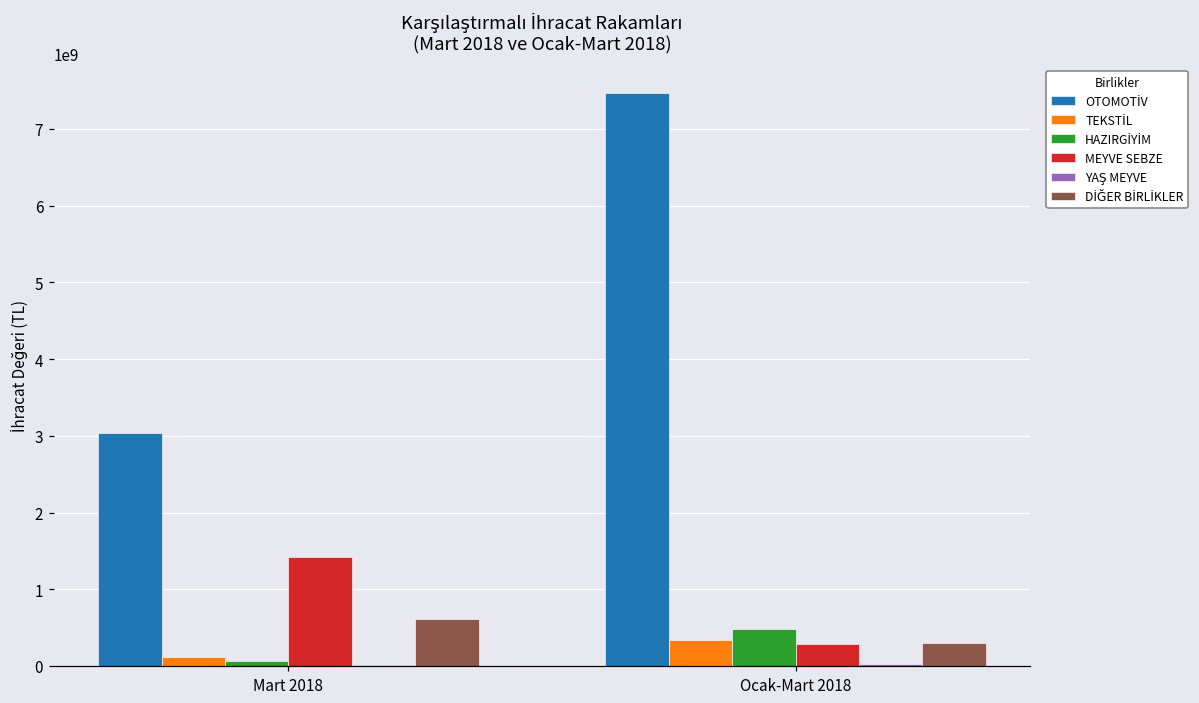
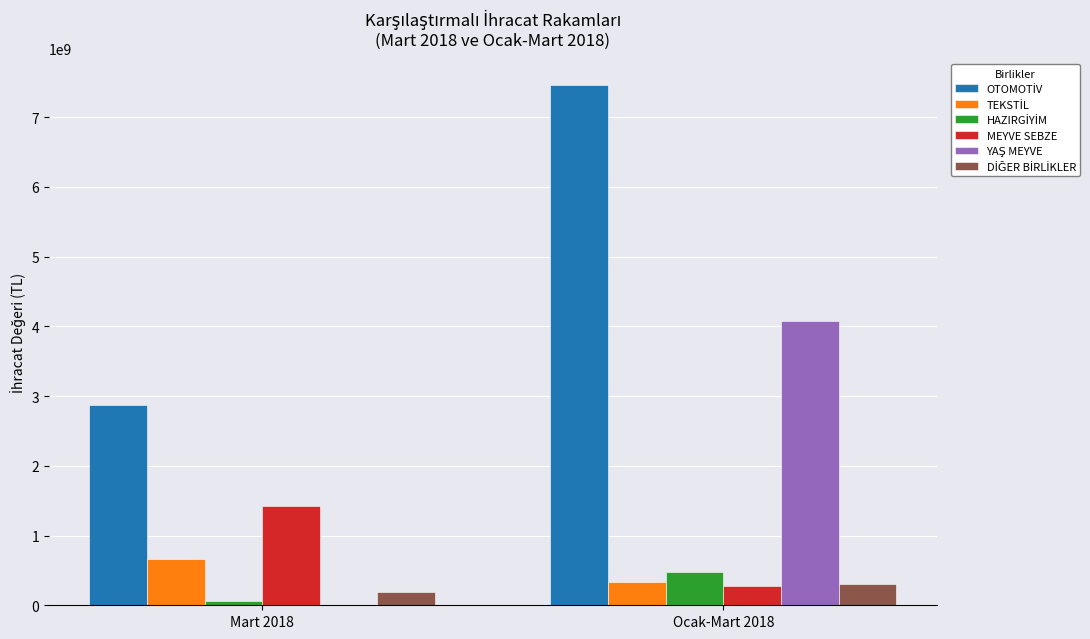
OTOMOTİV, Mart 2018: 3000000000 -> 2900000000
TEKSTİL, Mart 2018: 100000000 -> 700000000
DİĞER BİRLİKLER, Mart 2018: 600000000 -> 200000000
YAŞ MEYVE, Ocak-Mart 2018: 0 -> 4100000000
